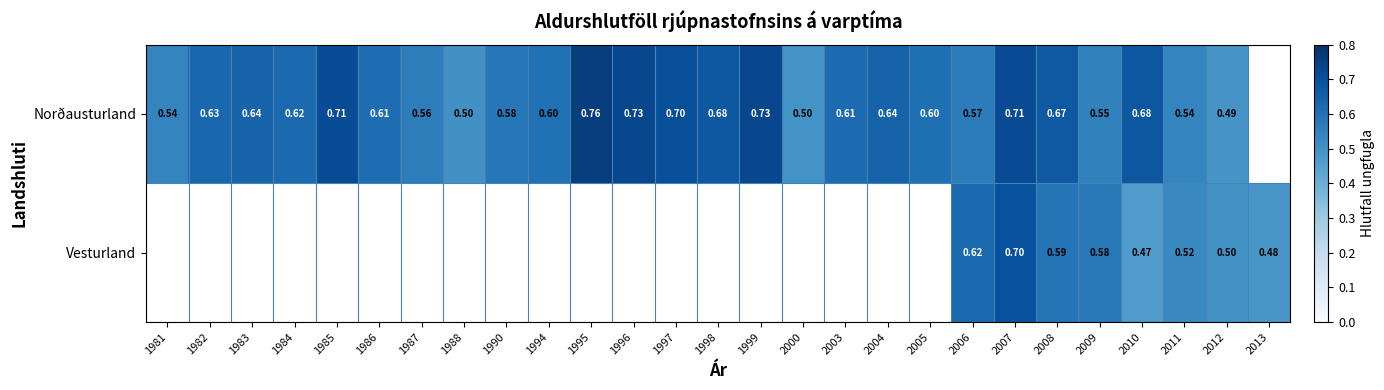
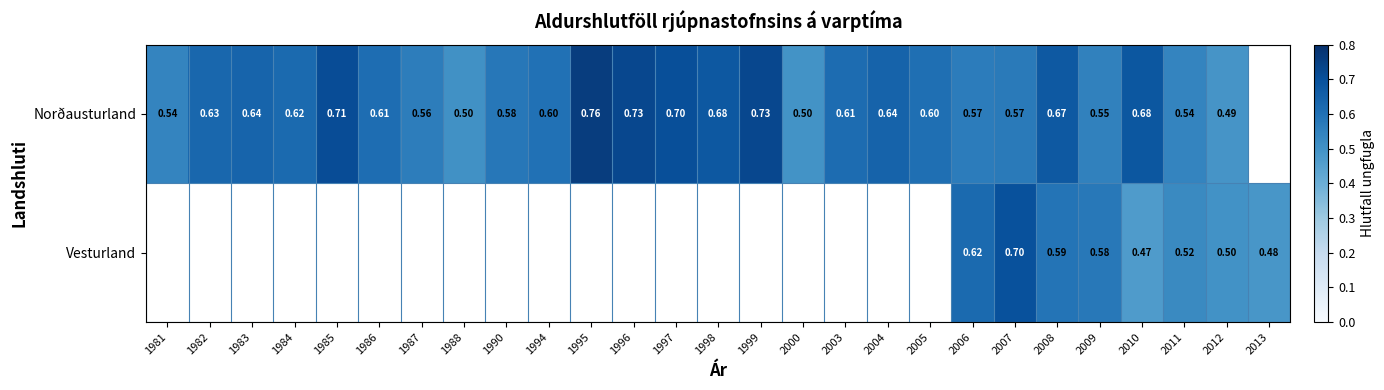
Norðausturland, 2007: 0.71 -> 0.57
